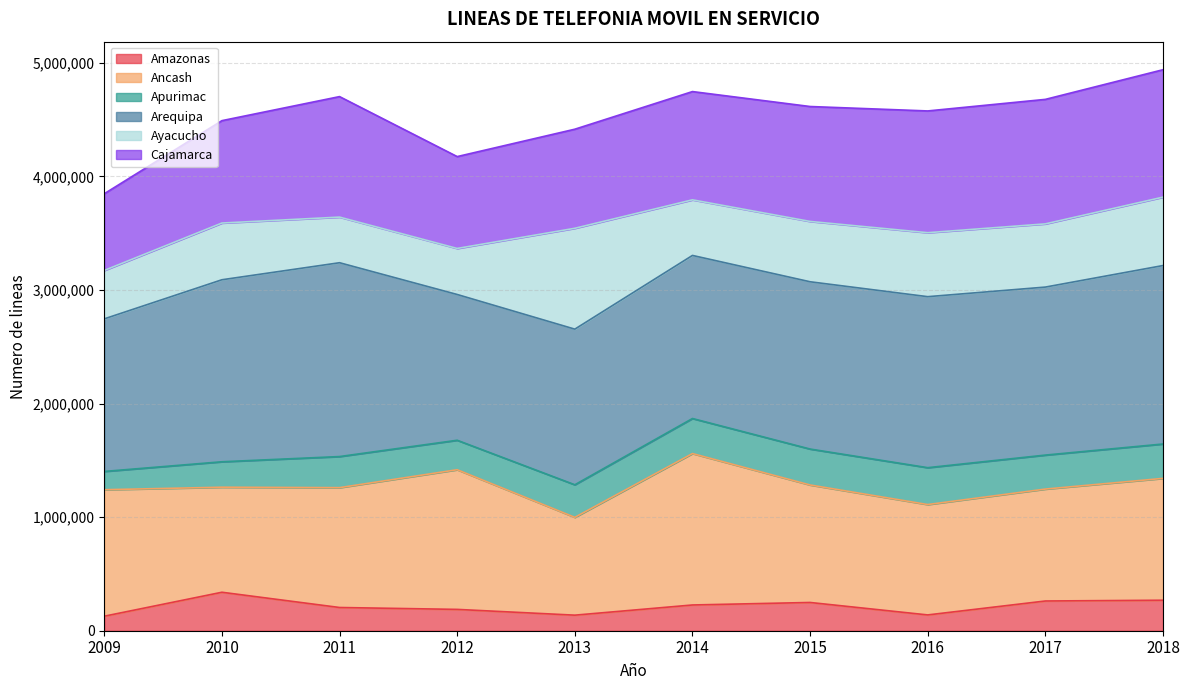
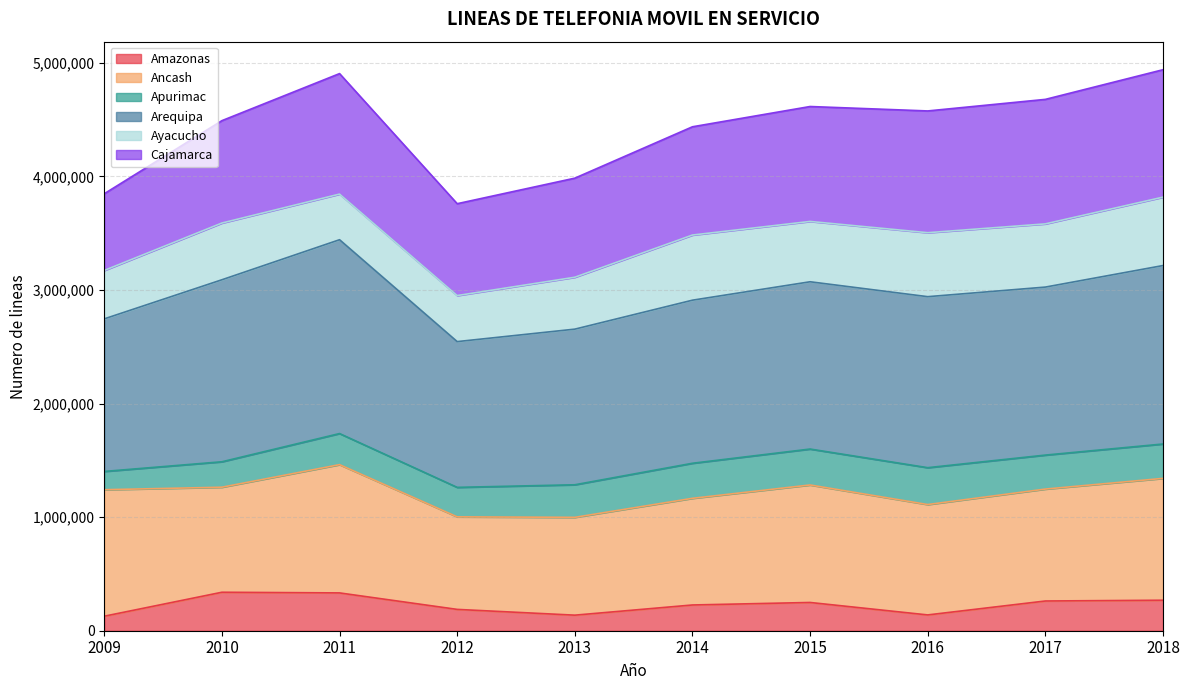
Amazonas, 2011: 200,000 -> 330,000
Ancash, 2011: 1,060,000 -> 1,130,000
Ancash, 2012: 1,230,000 -> 820,000
Ayacucho, 2013: 890,000 -> 460,000
Ancash, 2014: 1,330,000 -> 940,000
Ayacucho, 2014: 490,000 -> 570,000
